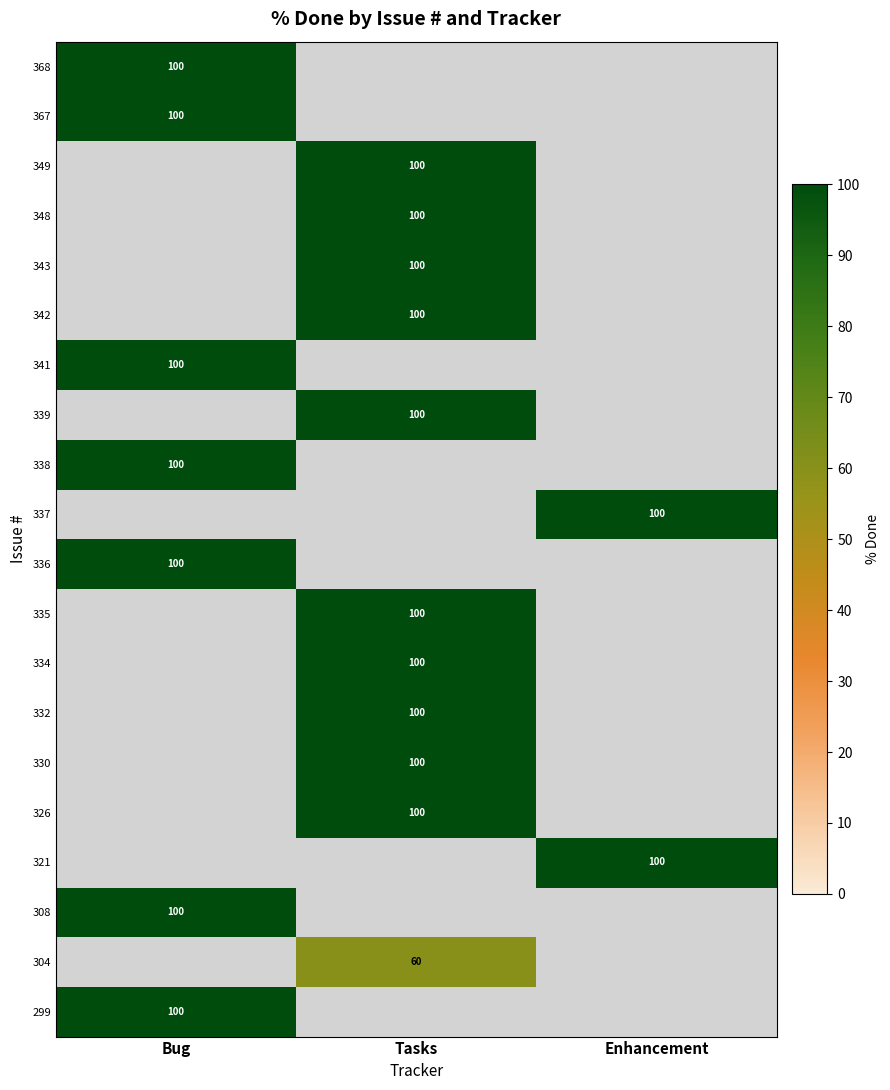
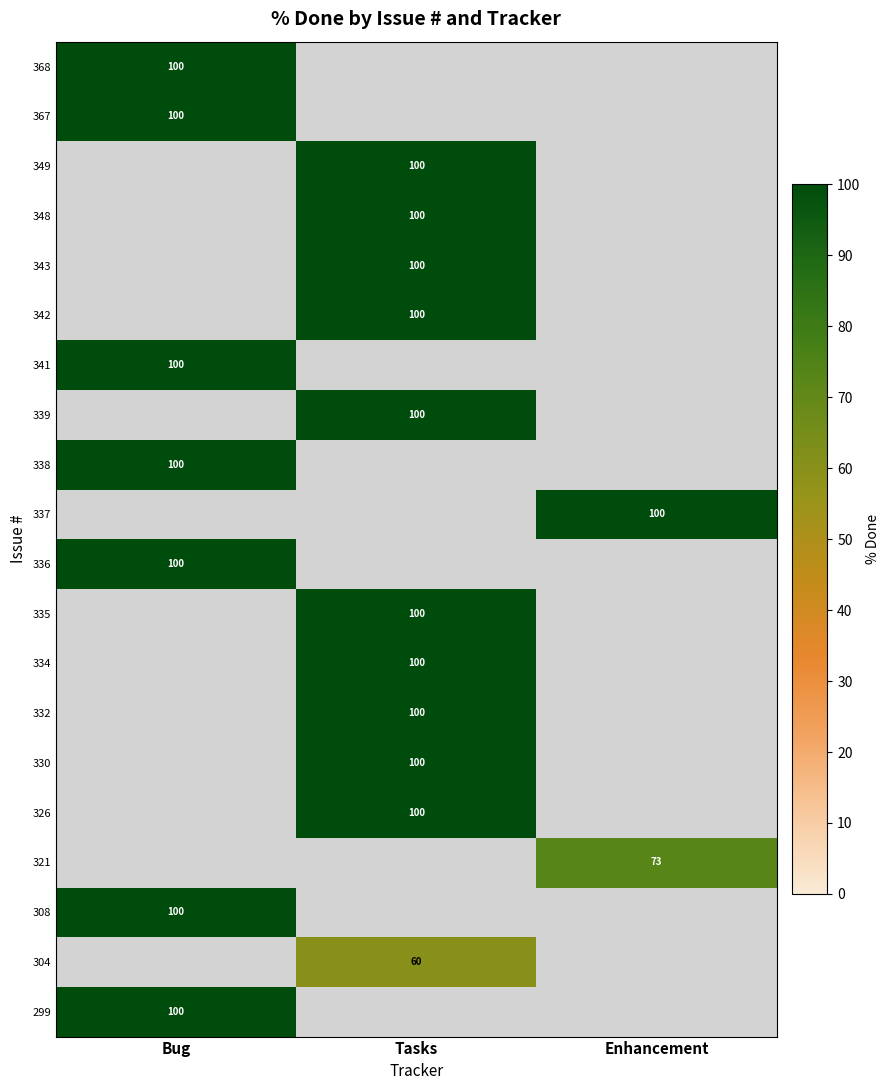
321, Enhancement: 100 -> 73
